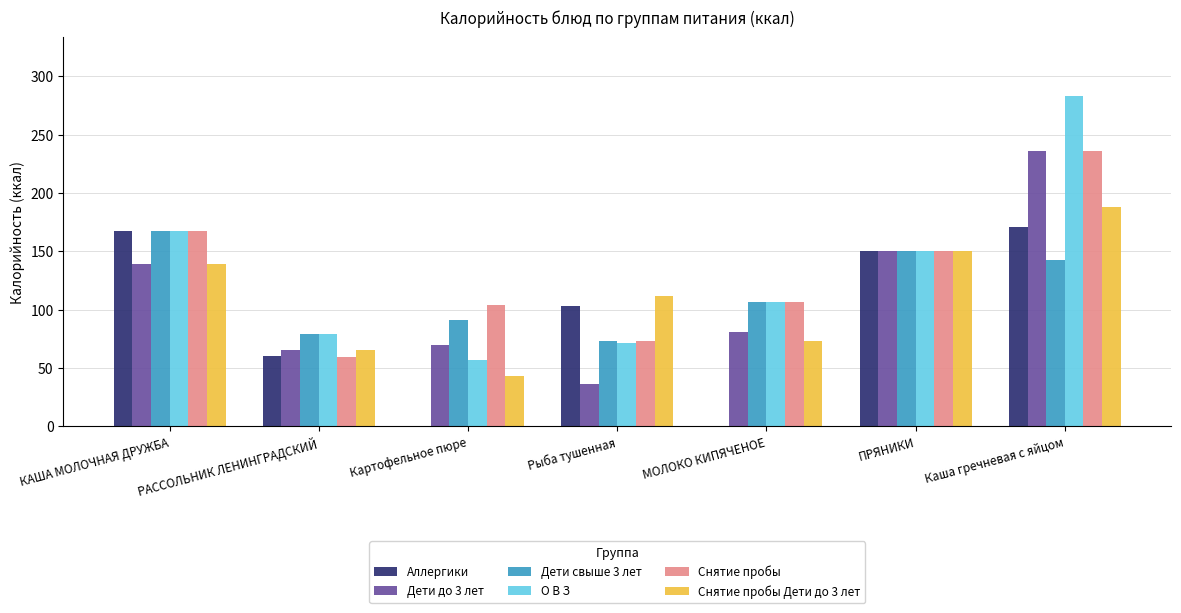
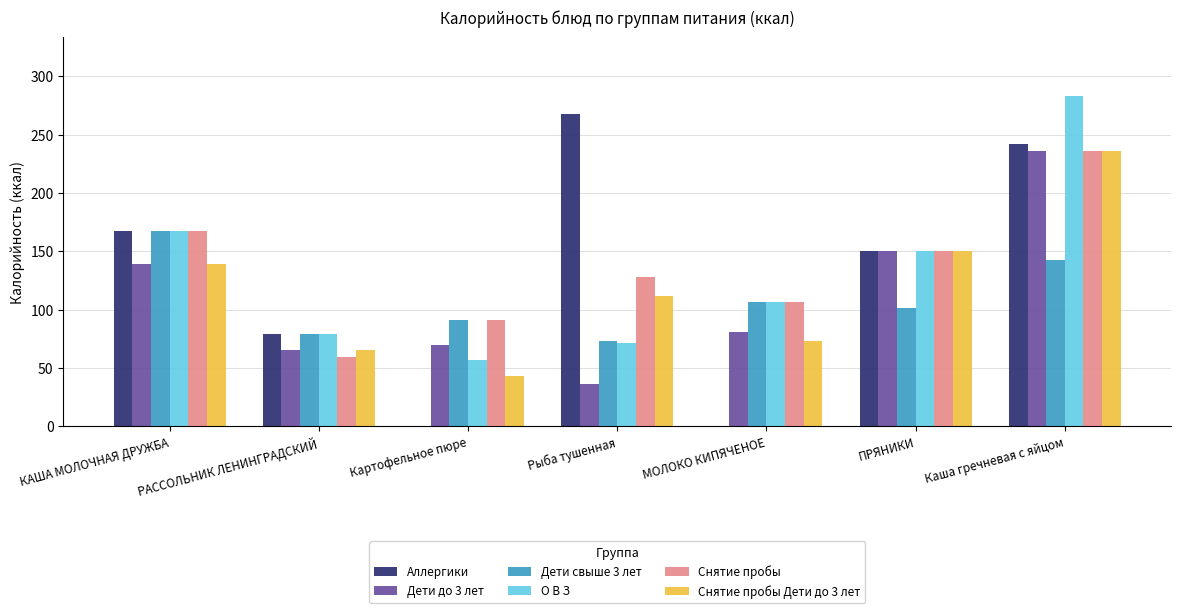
Аллергики, РАССОЛЬНИК ЛЕНИНГРАДСКИЙ: 61 -> 79
Снятие пробы, Картофельное пюре: 104 -> 91
Аллергики, Рыба тушенная: 103 -> 268
Снятие пробы, Рыба тушенная: 74 -> 128
Дети свыше 3 лет, ПРЯНИКИ: 150 -> 102
Аллергики, Каша гречневая с яйцом: 171 -> 242
Снятие пробы Дети до 3 лет, Каша гречневая с яйцом: 188 -> 236
